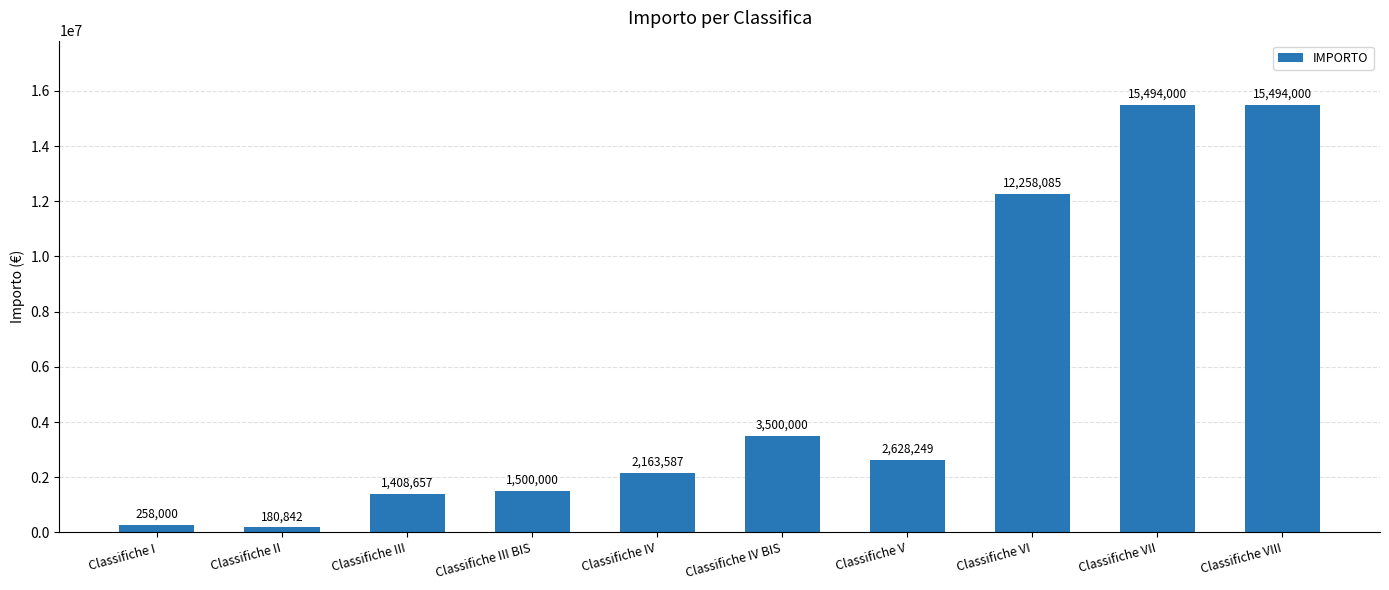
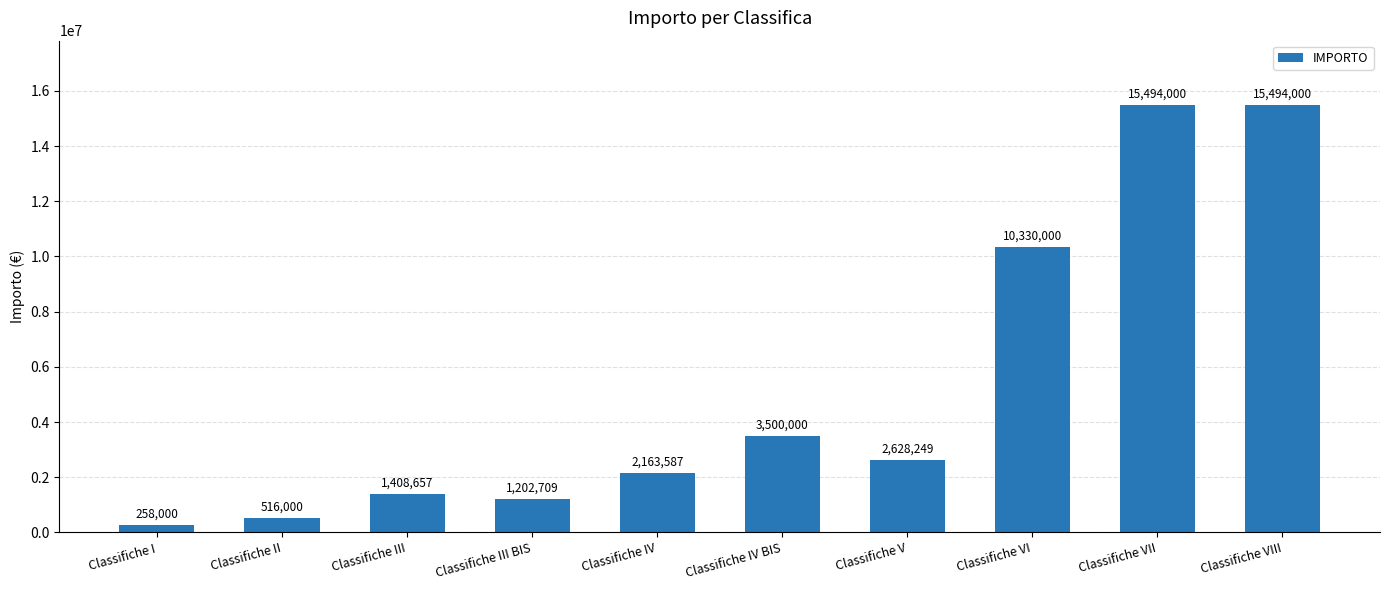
Classifiche II: 180,842 -> 516,000
Classifiche III BIS: 1,500,000 -> 1,202,709
Classifiche VI: 12,258,085 -> 10,330,000
